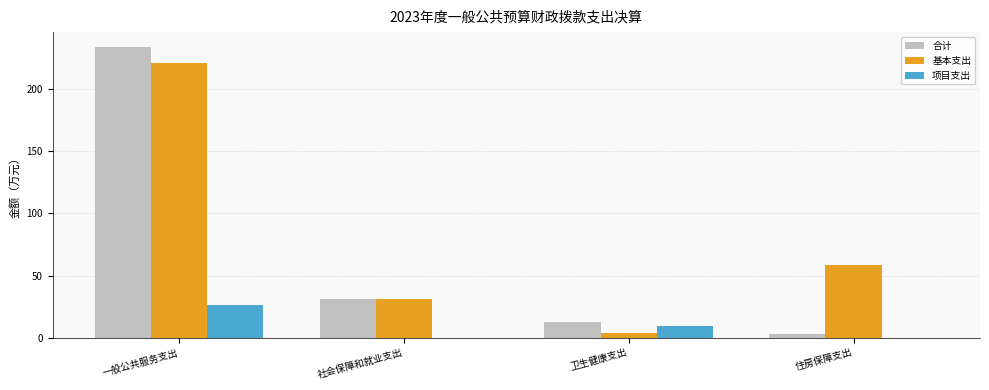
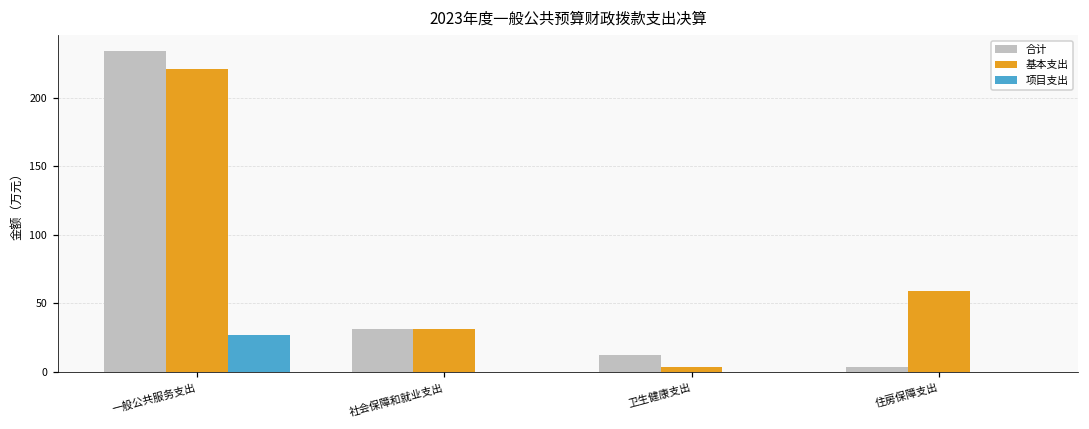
项目支出, 卫生健康支出: 9 -> 0
